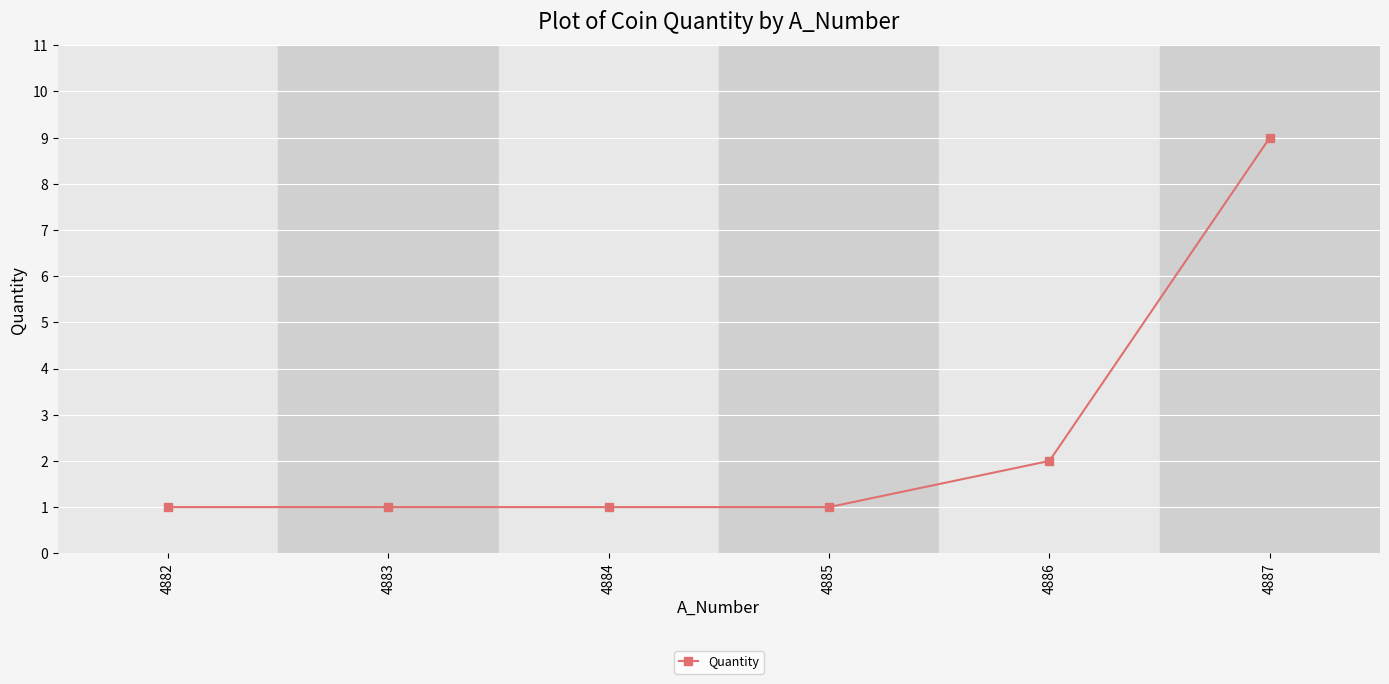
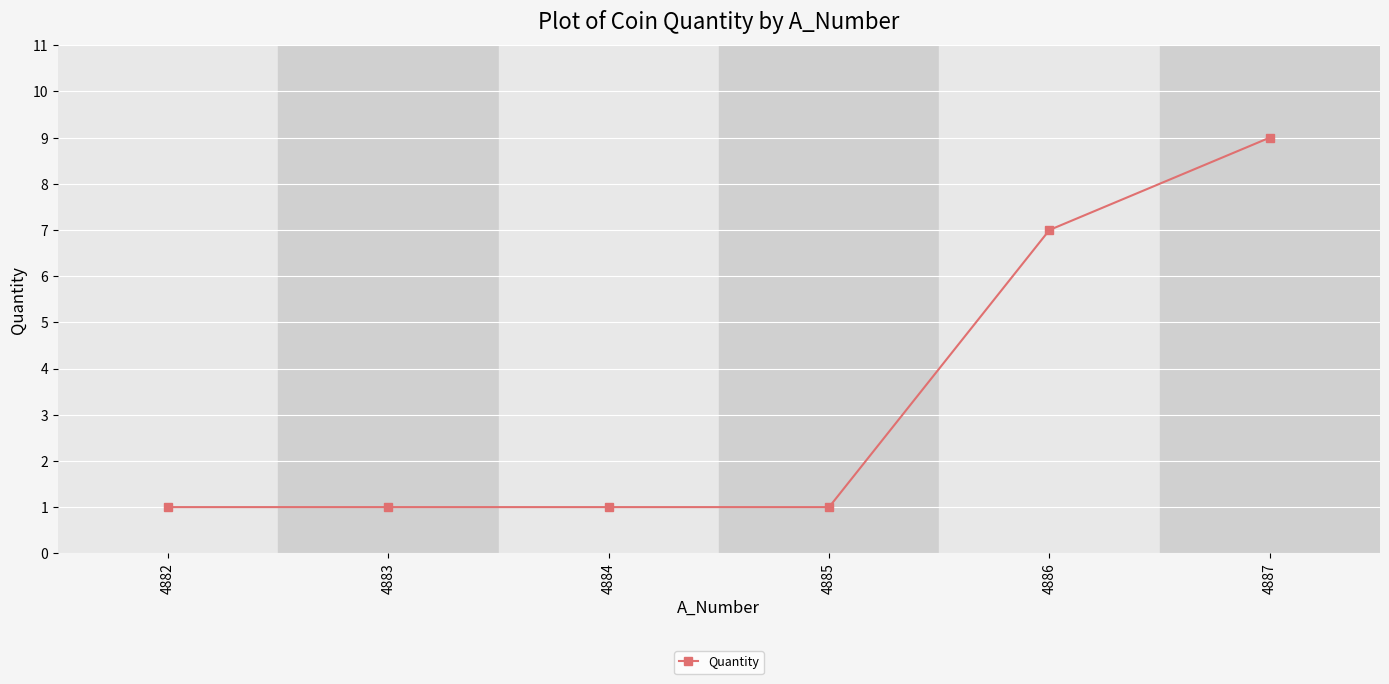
4886: 2 -> 7
